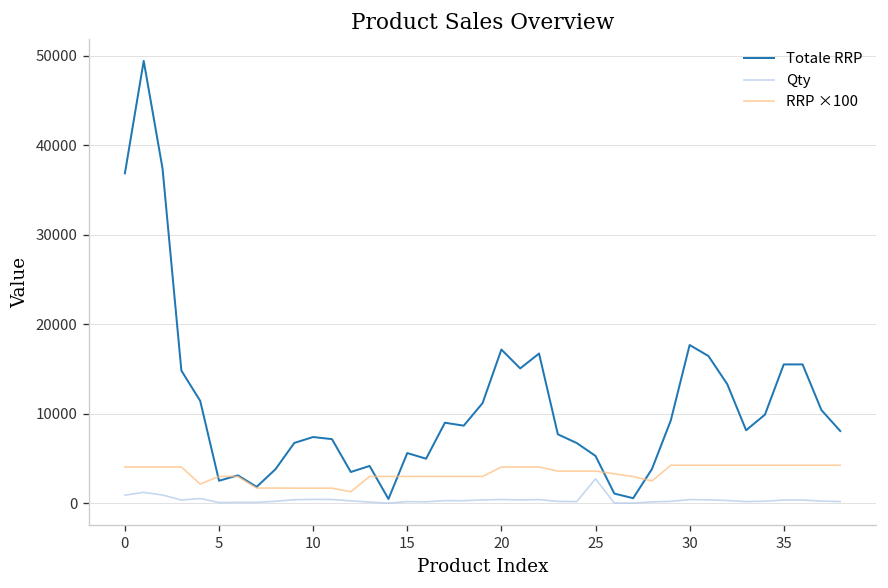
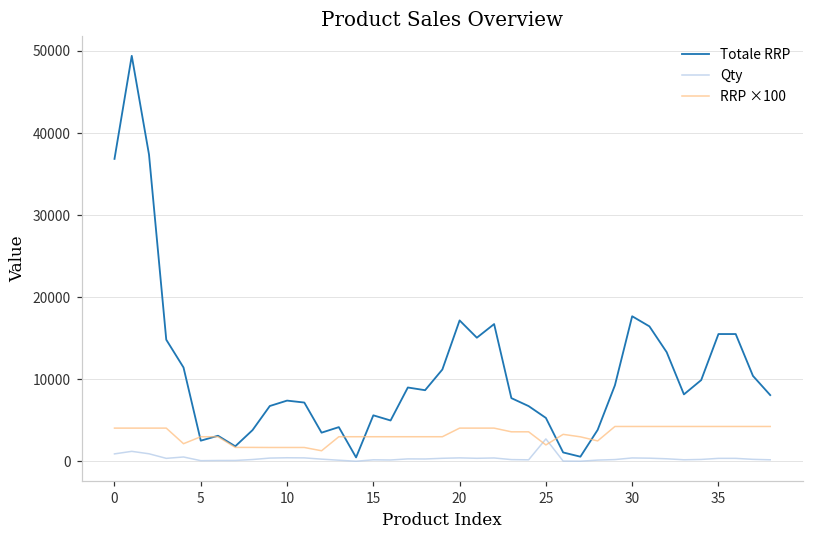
RRP ×100, 25: 4000 -> 2000
